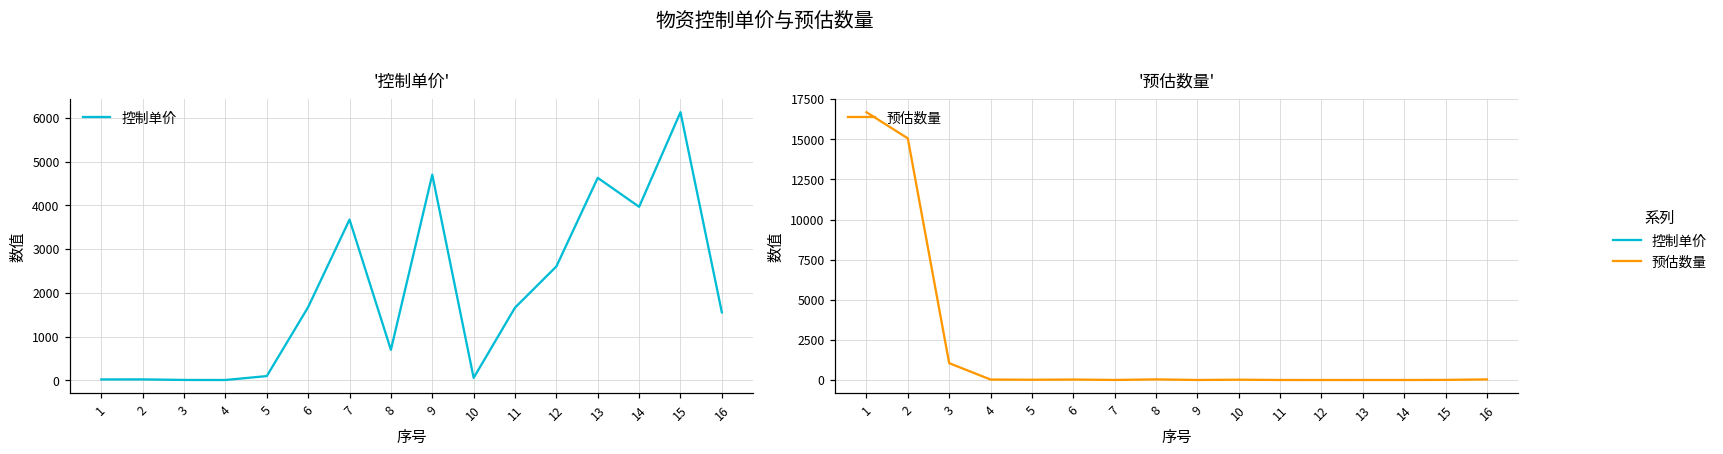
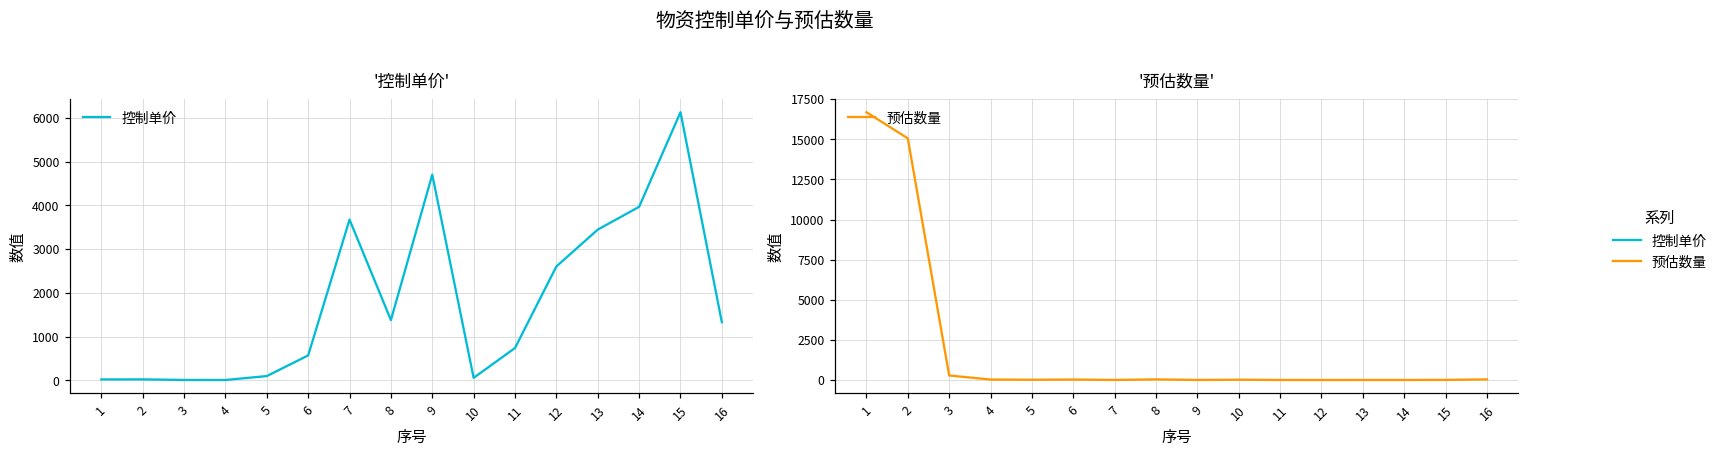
'控制单价', 6: 1700 -> 600
'控制单价', 8: 700 -> 1400
'控制单价', 11: 1700 -> 700
'控制单价', 13: 4600 -> 3400
'控制单价', 16: 1600 -> 1300
'预估数量', 3: 1100 -> 300
